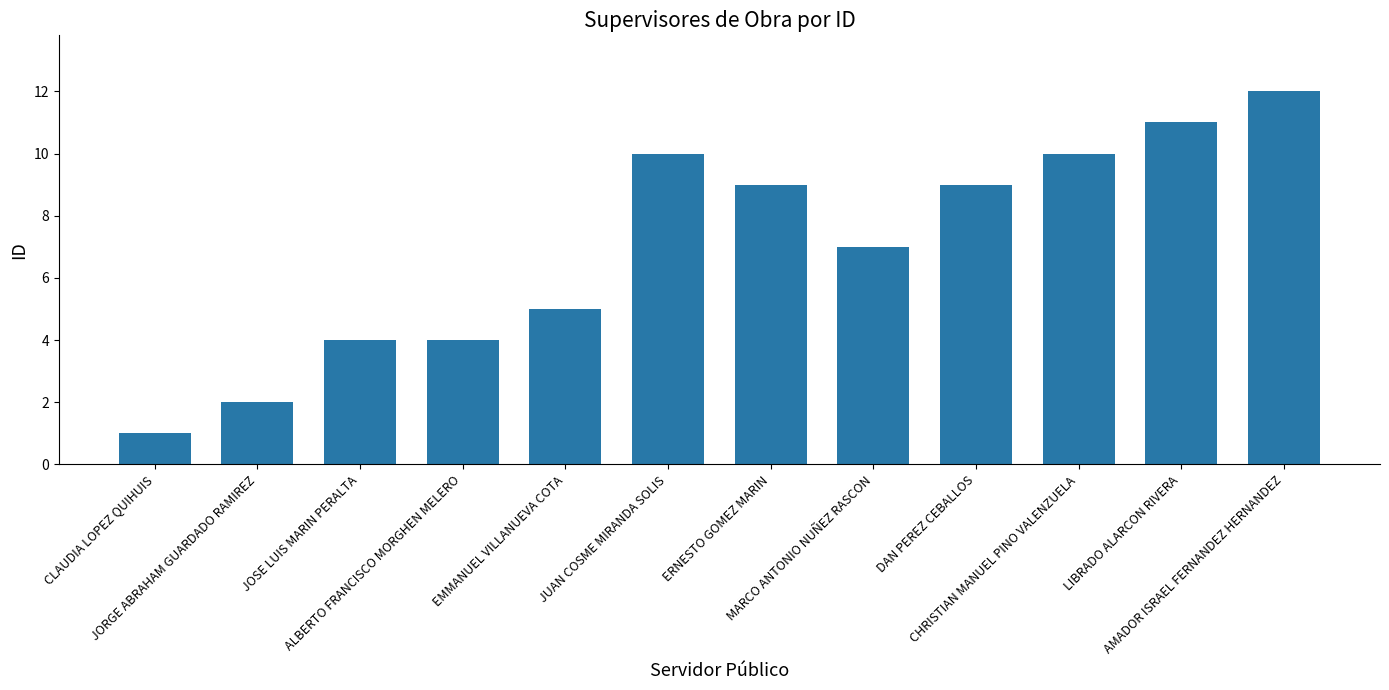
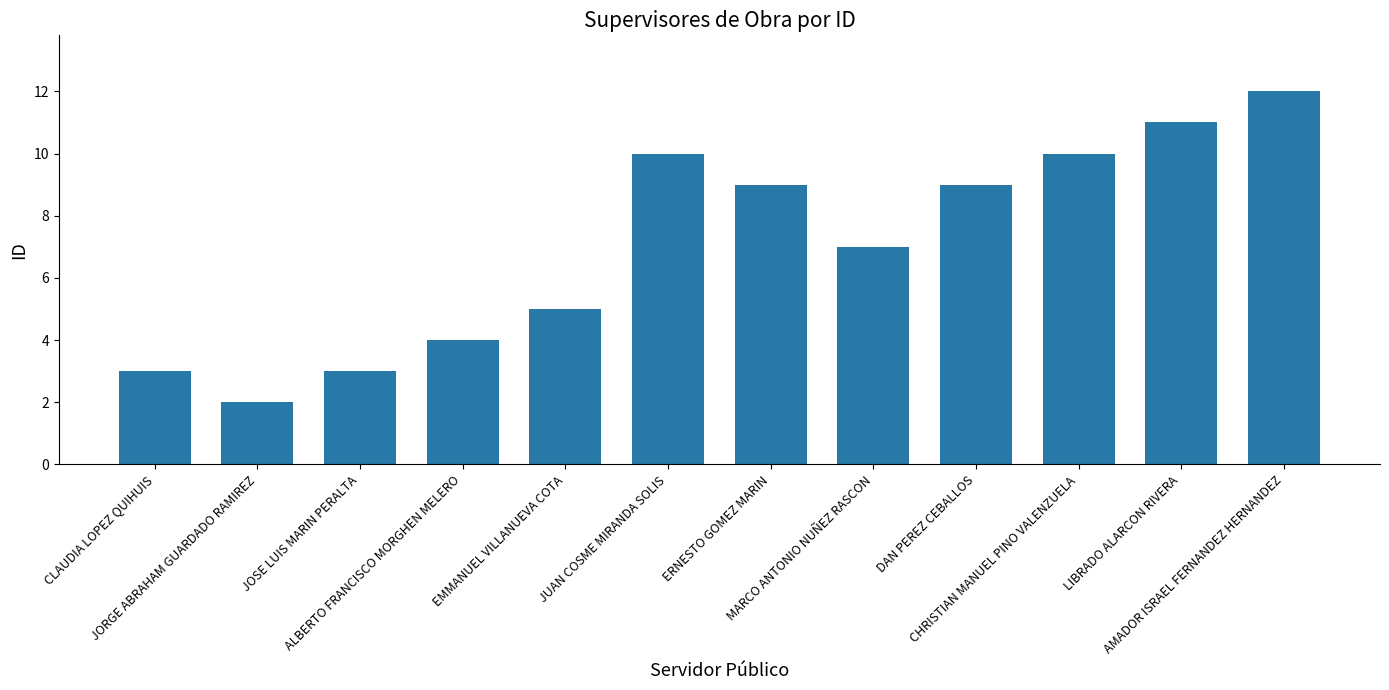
CLAUDIA LOPEZ QUIHUIS: 1 -> 3
JOSE LUIS MARIN PERALTA: 4 -> 3
